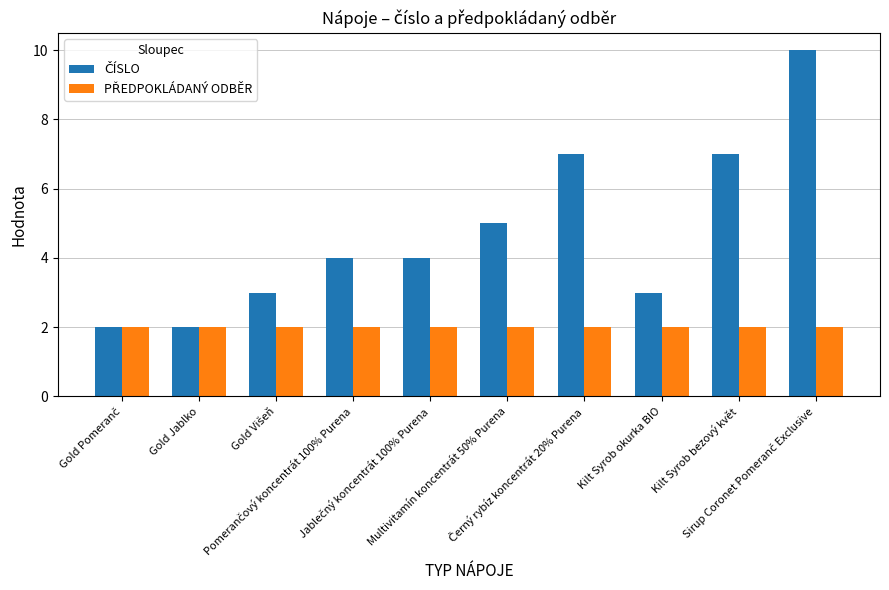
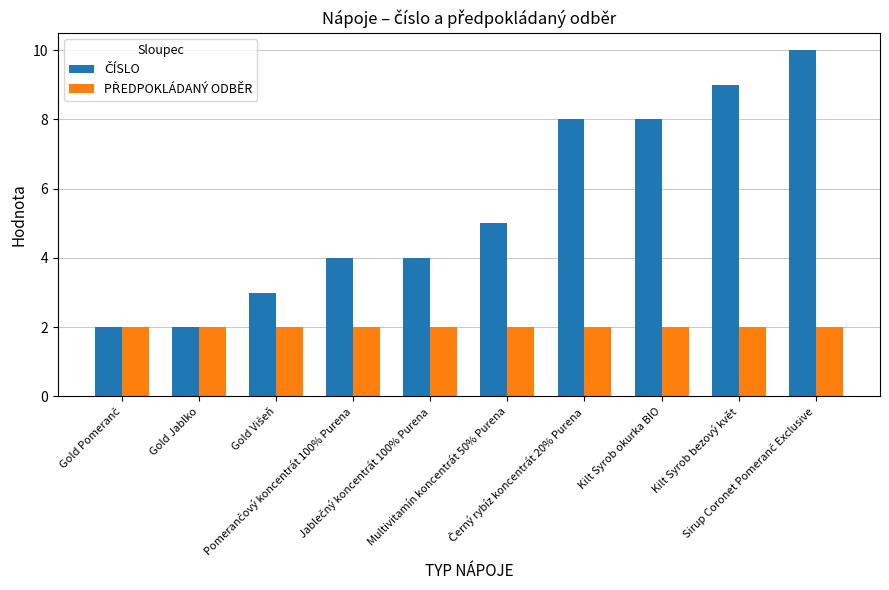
ČÍSLO, Černý rybíz koncentrát 20% Purena: 7 -> 8
ČÍSLO, Kilt Syrob okurka BIO: 3 -> 8
ČÍSLO, Kilt Syrob bezový květ: 7 -> 9
